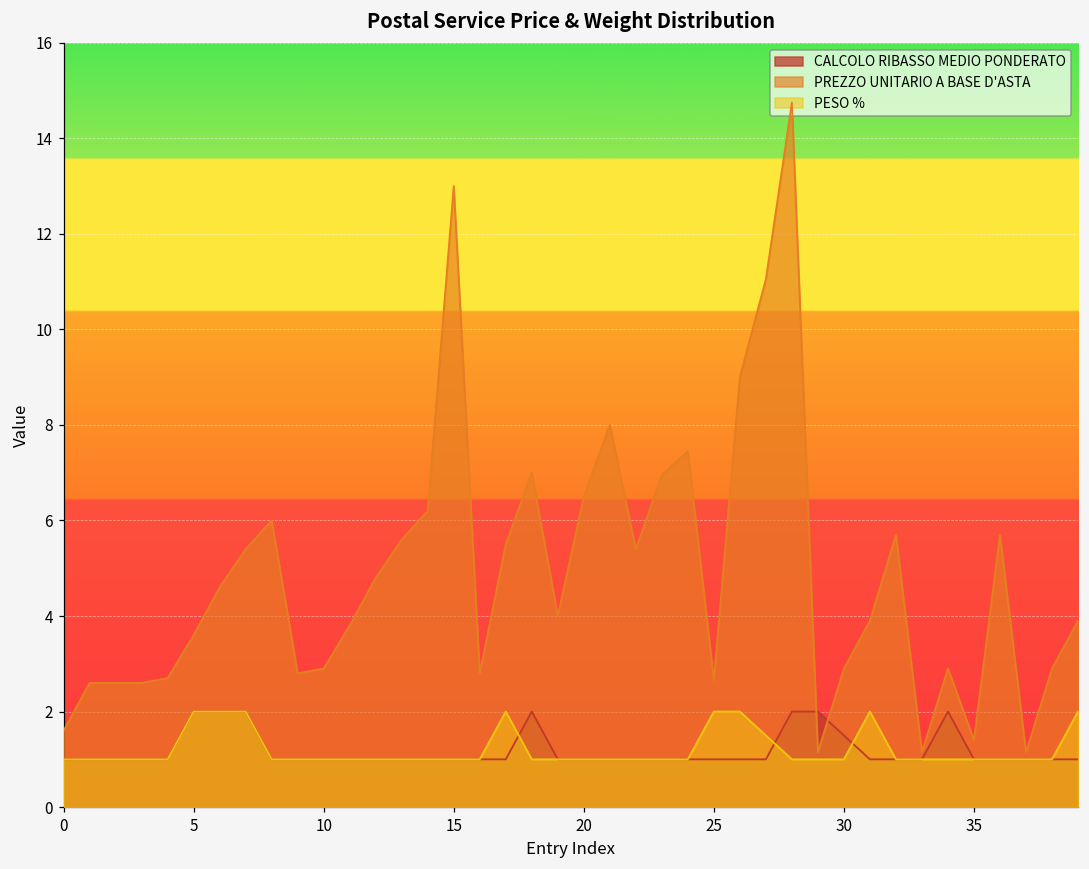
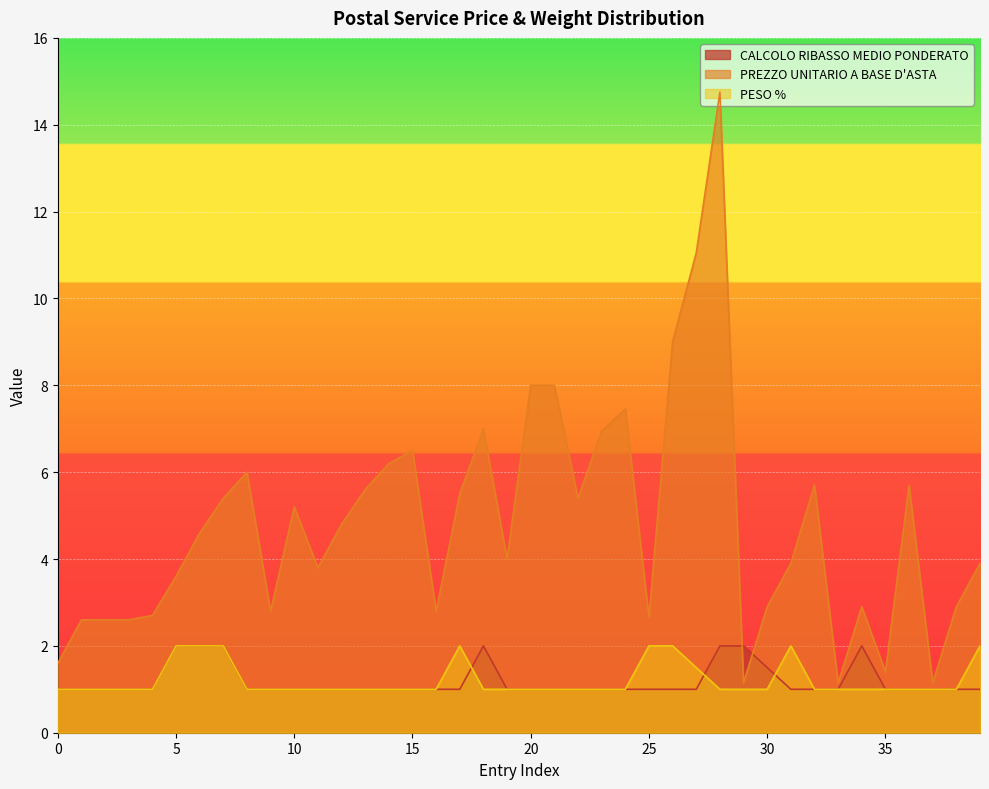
PREZZO UNITARIO A BASE D'ASTA, 10: 2.9 -> 5.2
PREZZO UNITARIO A BASE D'ASTA, 15: 13.0 -> 6.5
PREZZO UNITARIO A BASE D'ASTA, 20: 6.5 -> 8.0
